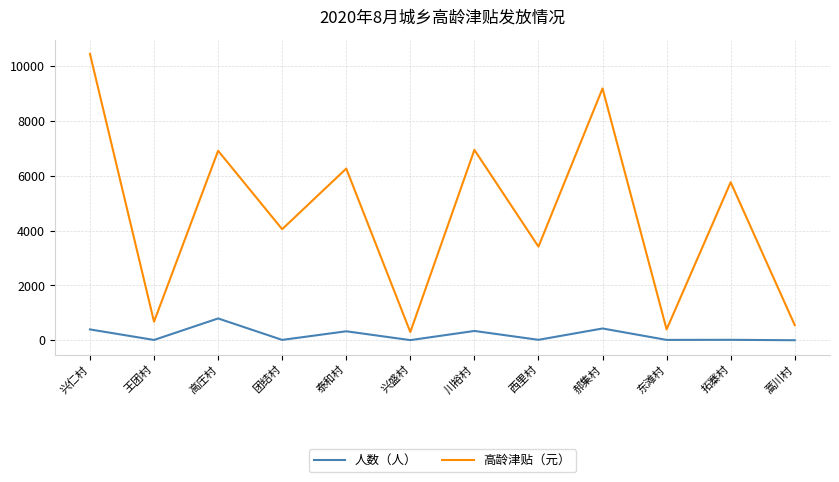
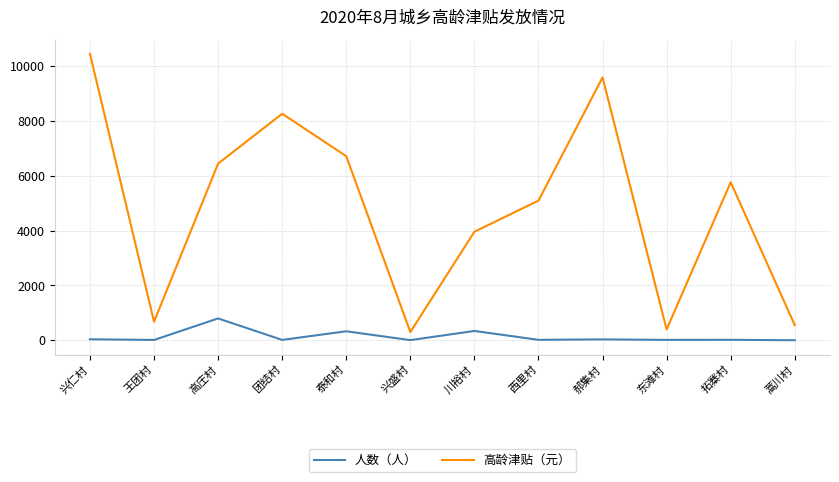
人数（人）, 兴仁村: 400 -> 0
高龄津贴（元）, 高庄村: 6900 -> 6400
高龄津贴（元）, 团结村: 4100 -> 8300
高龄津贴（元）, 泰和村: 6300 -> 6700
高龄津贴（元）, 川裕村: 6900 -> 4000
高龄津贴（元）, 西里村: 3400 -> 5100
人数（人）, 郝集村: 400 -> 0
高龄津贴（元）, 郝集村: 9200 -> 9600
